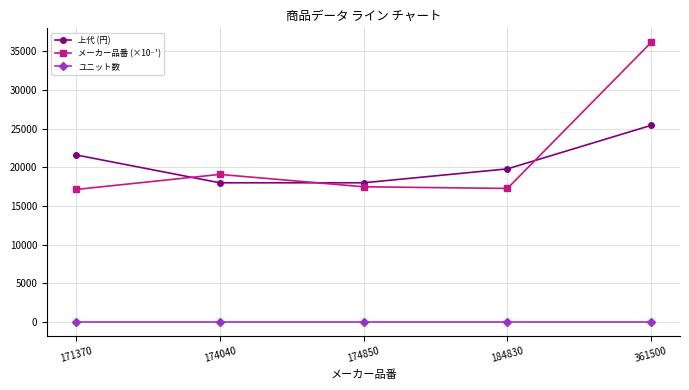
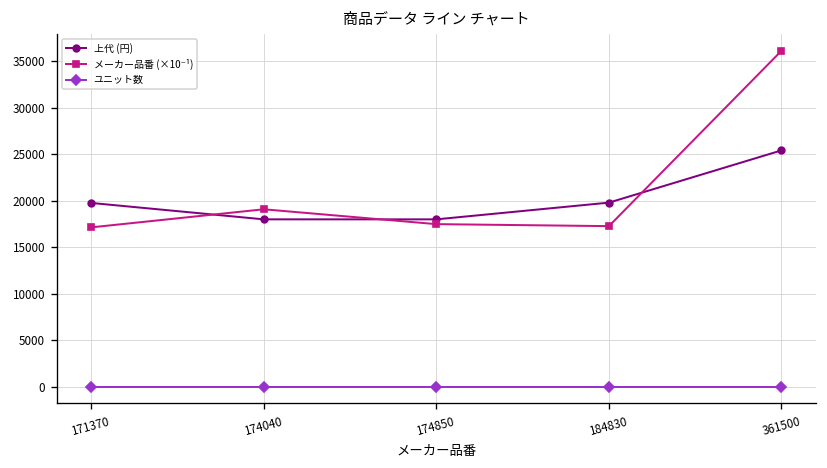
上代 (円), 171370: 22000 -> 20000
